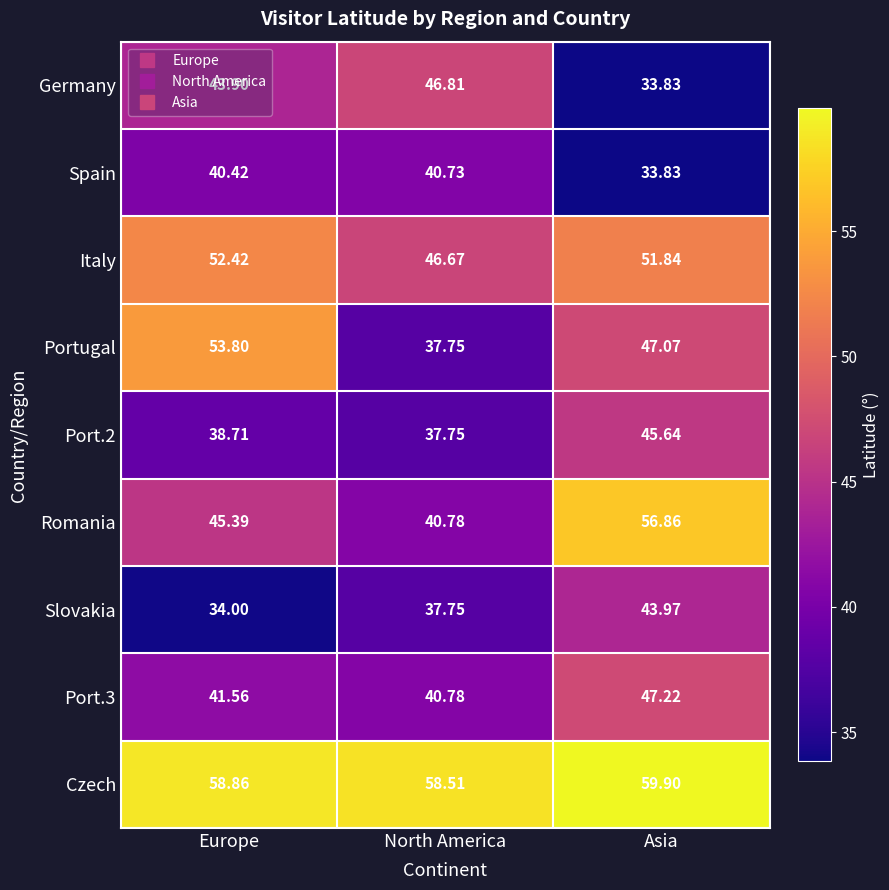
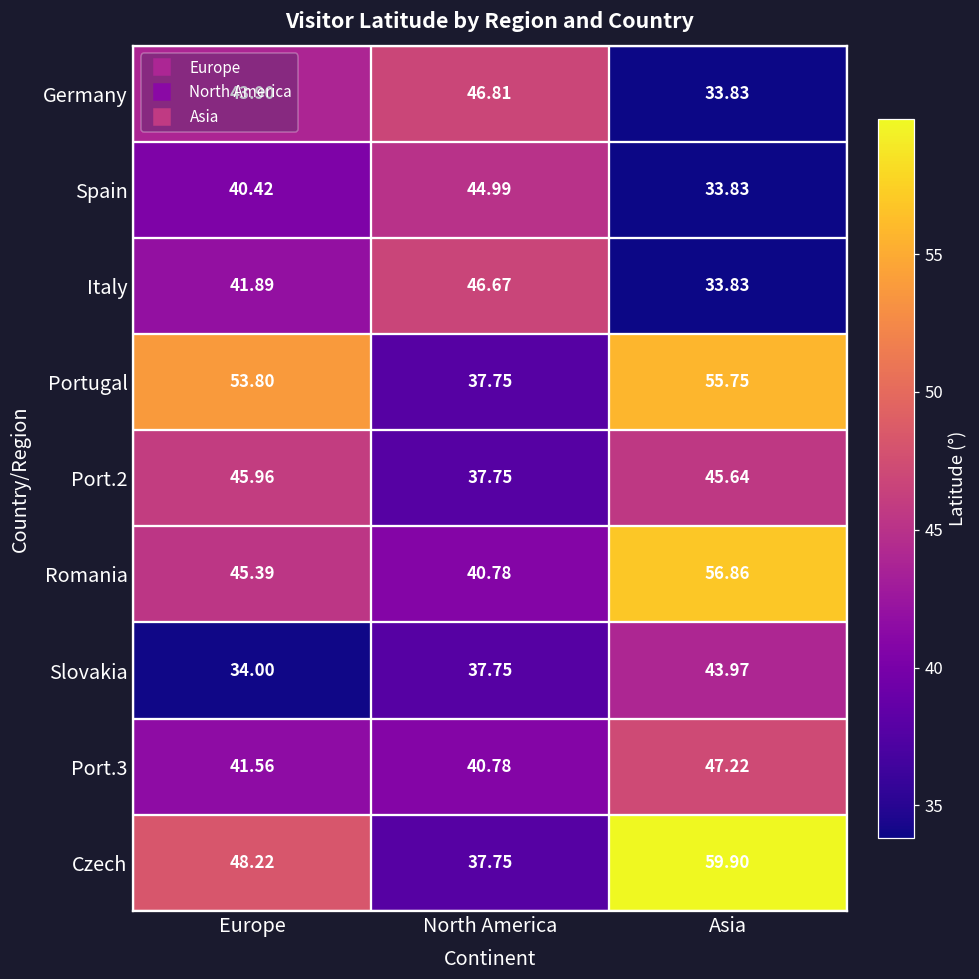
Spain, North America: 40.73 -> 44.99
Italy, Europe: 52.42 -> 41.89
Italy, Asia: 51.84 -> 33.83
Portugal, Asia: 47.07 -> 55.75
Port.2, Europe: 38.71 -> 45.96
Czech, Europe: 58.86 -> 48.22
Czech, North America: 58.51 -> 37.75
